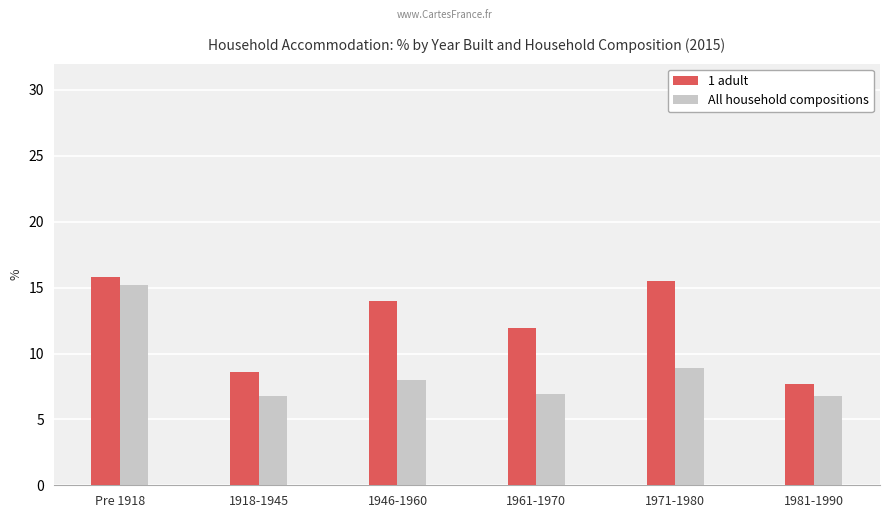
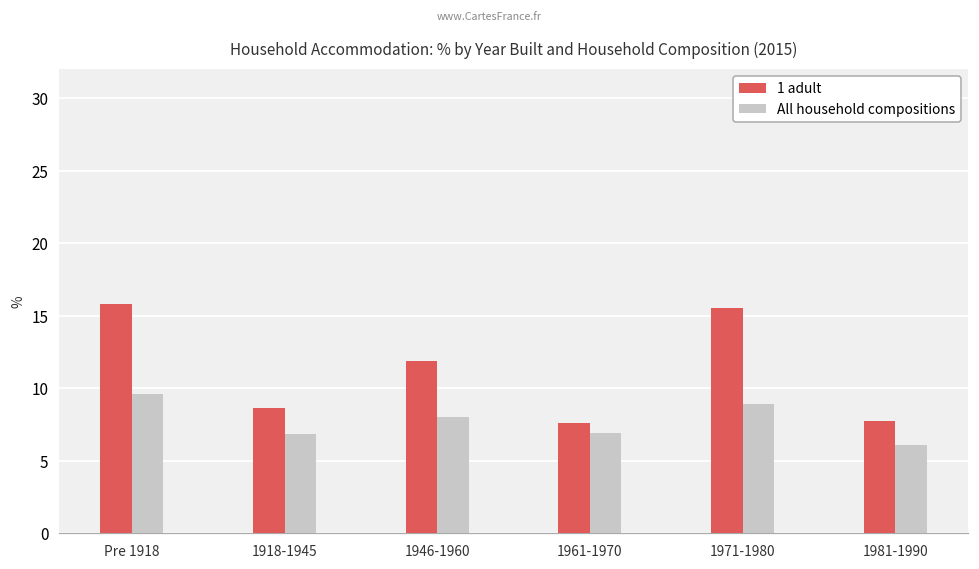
All household compositions, Pre 1918: 15.2 -> 9.6
1 adult, 1946-1960: 14.0 -> 11.9
1 adult, 1961-1970: 11.9 -> 7.6
All household compositions, 1981-1990: 6.8 -> 6.1
